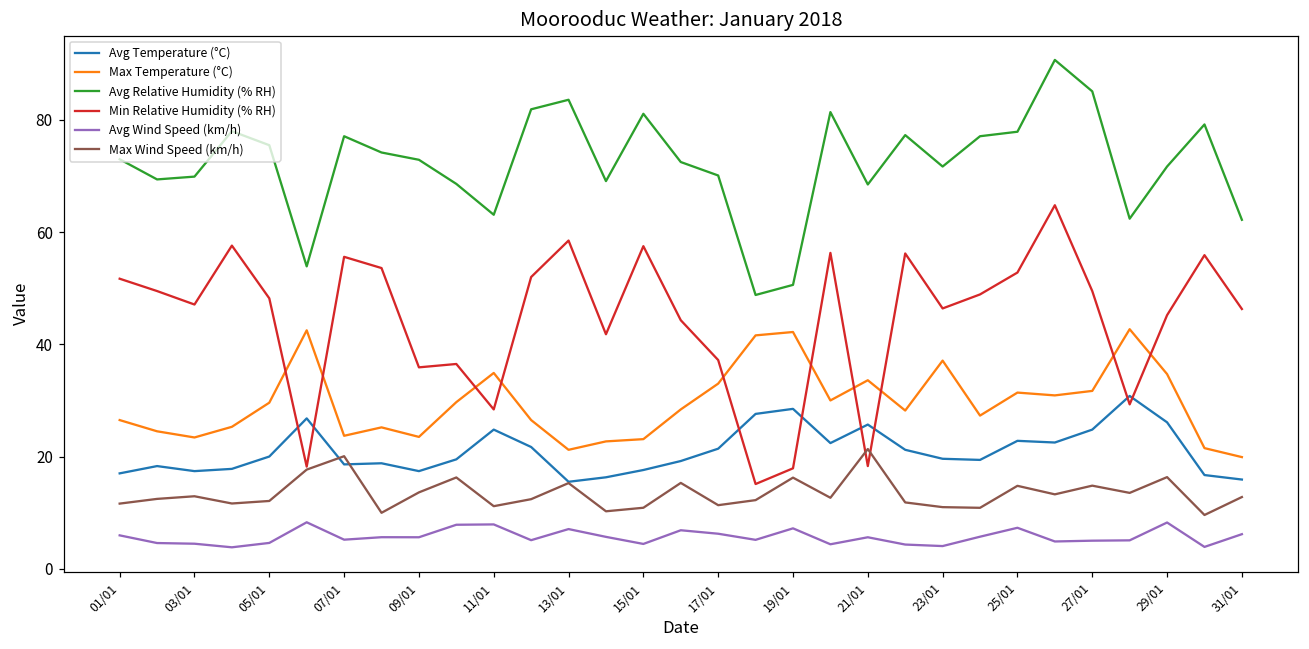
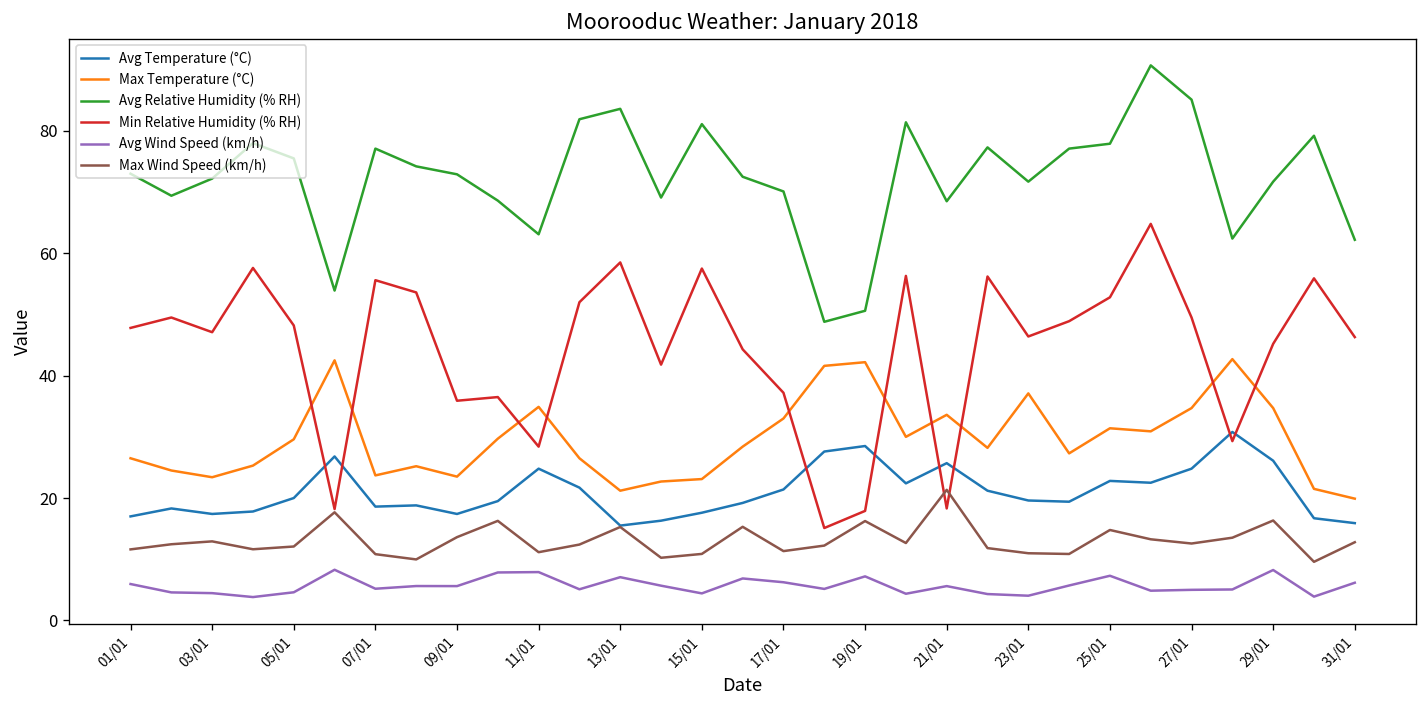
Min Relative Humidity (% RH), 01/01: 52 -> 48
Avg Relative Humidity (% RH), 03/01: 70 -> 72
Max Wind Speed (km/h), 07/01: 20 -> 11
Max Temperature (°C), 27/01: 32 -> 35
Max Wind Speed (km/h), 27/01: 15 -> 13
